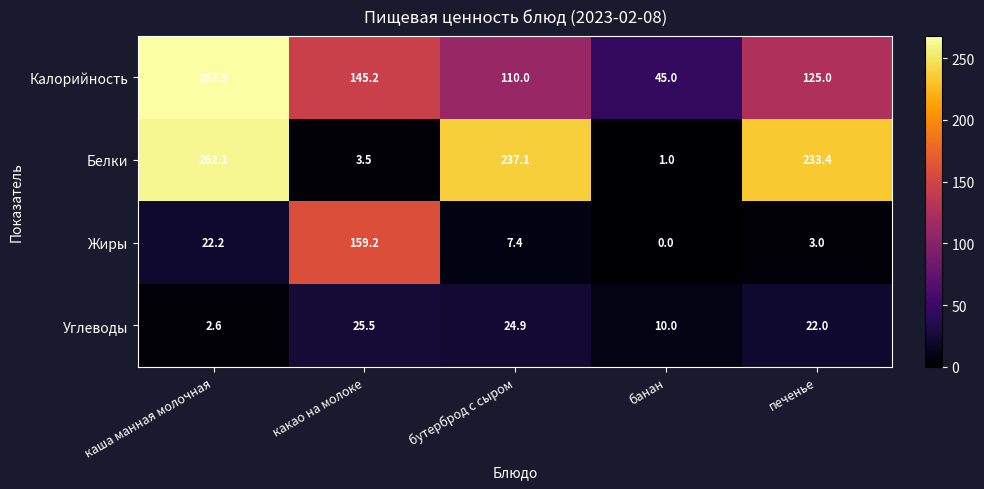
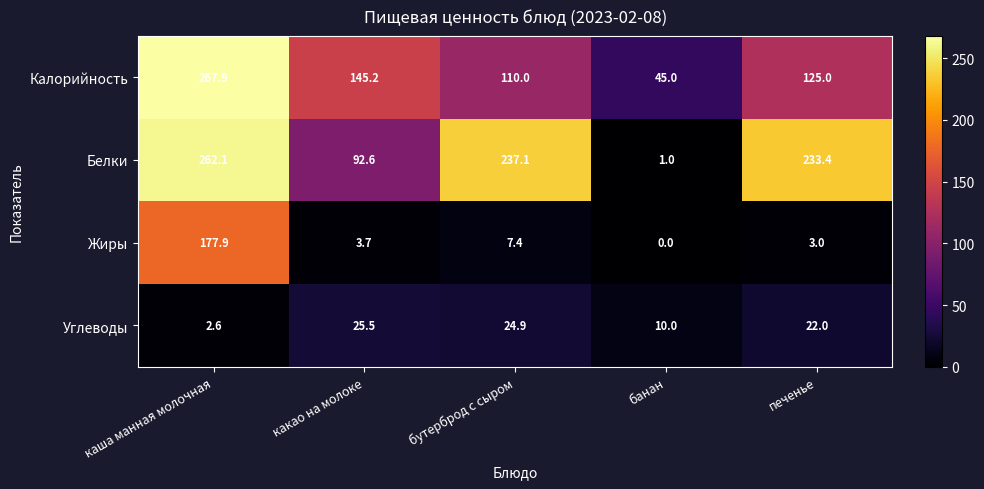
Белки, какао на молоке: 3.5 -> 92.6
Жиры, каша манная молочная: 22.2 -> 177.9
Жиры, какао на молоке: 159.2 -> 3.7
